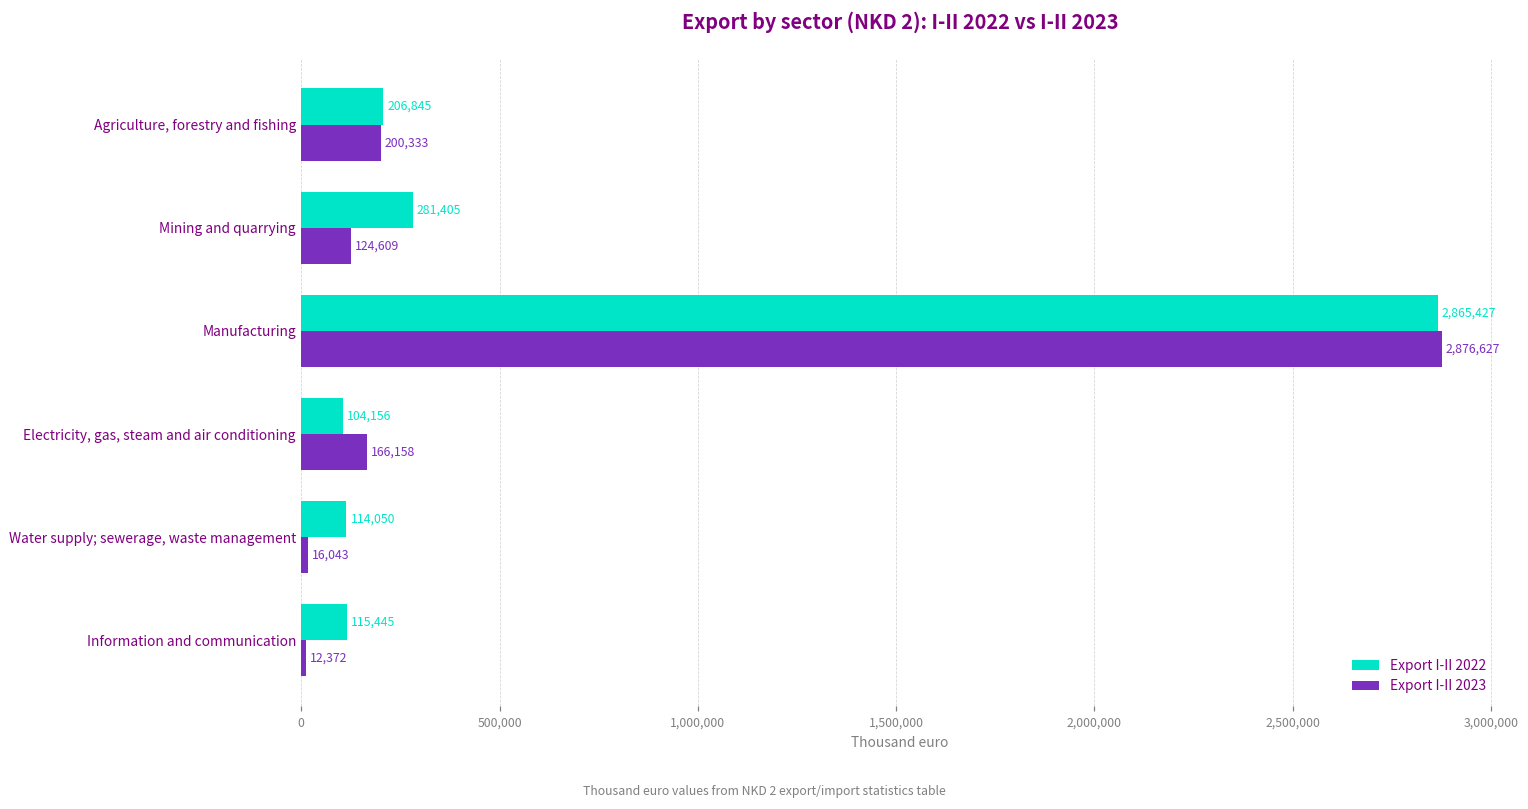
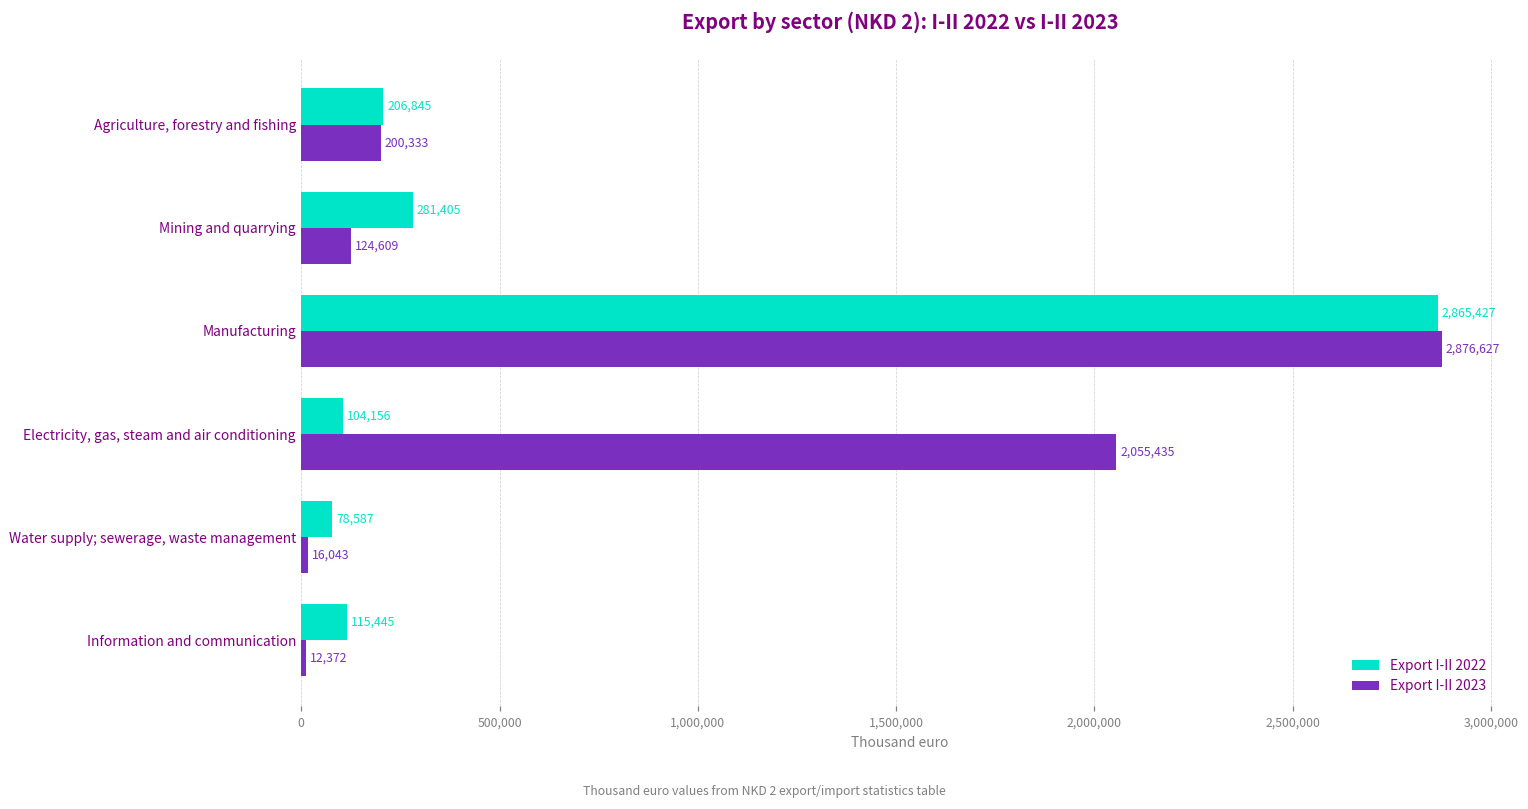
Export I-II 2023, Electricity, gas, steam and air conditioning: 166,158 -> 2,055,435
Export I-II 2022, Water supply; sewerage, waste management: 114,050 -> 78,587
